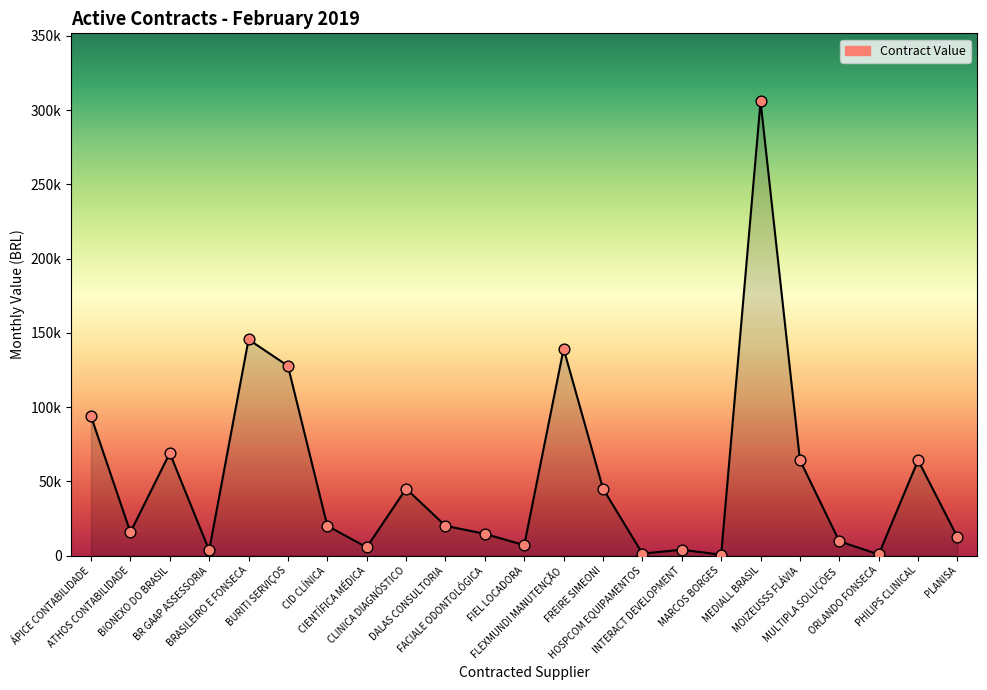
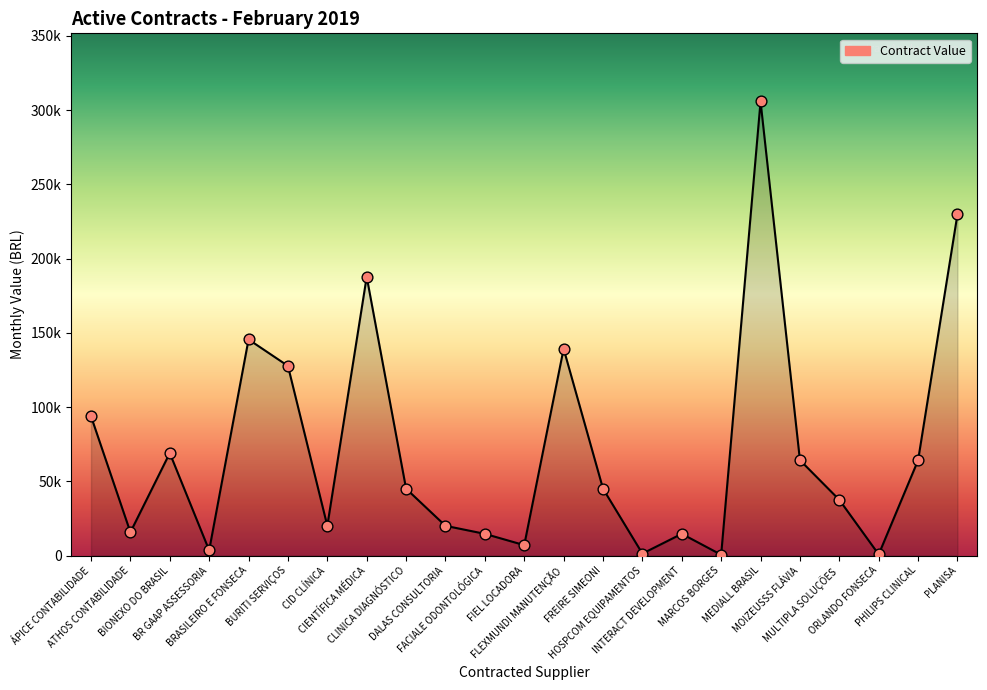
CIENTÍFICA MÉDICA: 6000 -> 188000
INTERACT DEVELOPMENT: 4000 -> 15000
MULTIPLA SOLUÇÕES: 10000 -> 38000
PLANISA: 12000 -> 230000
